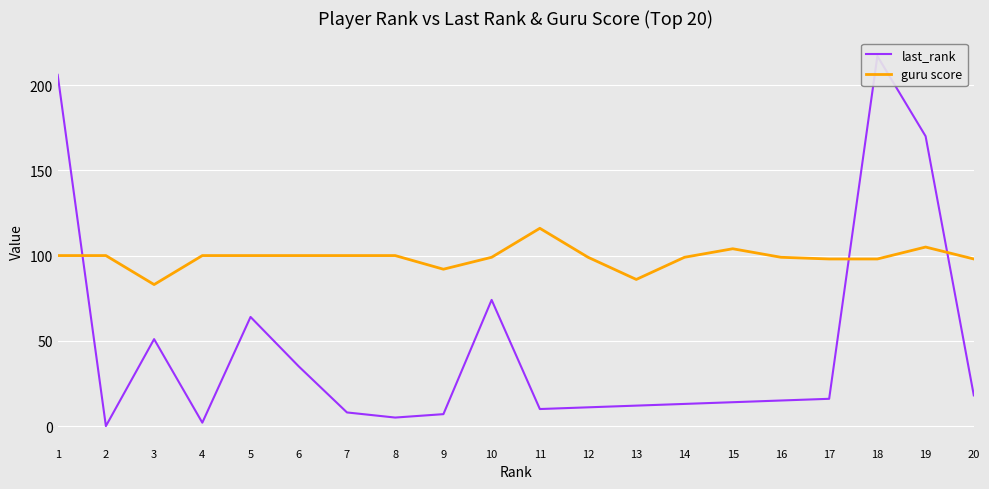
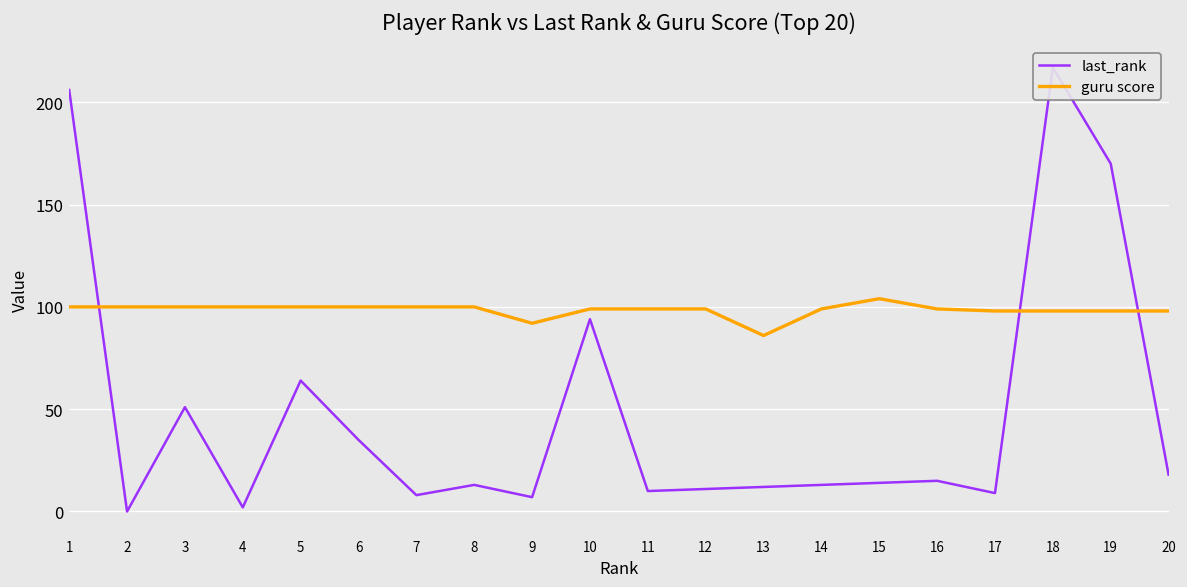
guru score, 3: 83 -> 100
last_rank, 8: 5 -> 13
last_rank, 10: 74 -> 94
guru score, 11: 116 -> 99
last_rank, 17: 16 -> 9
guru score, 19: 105 -> 98
